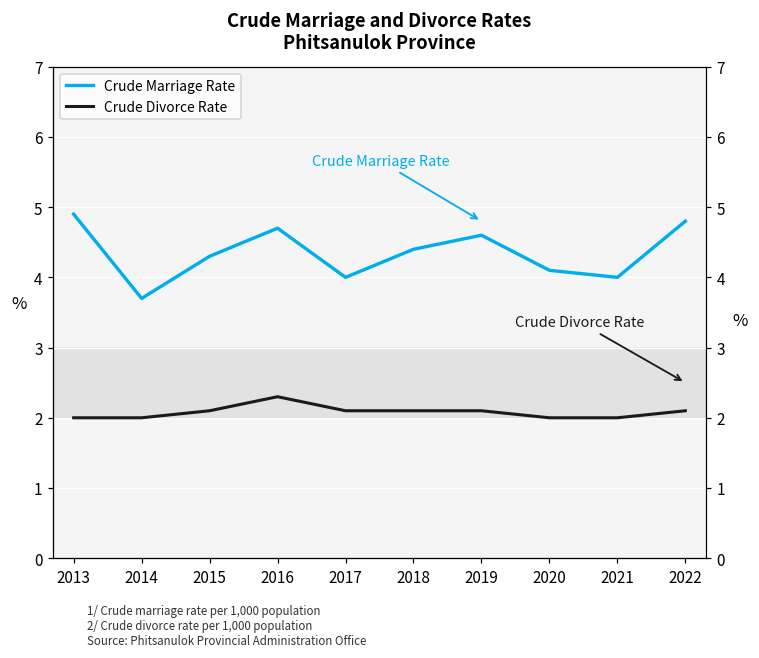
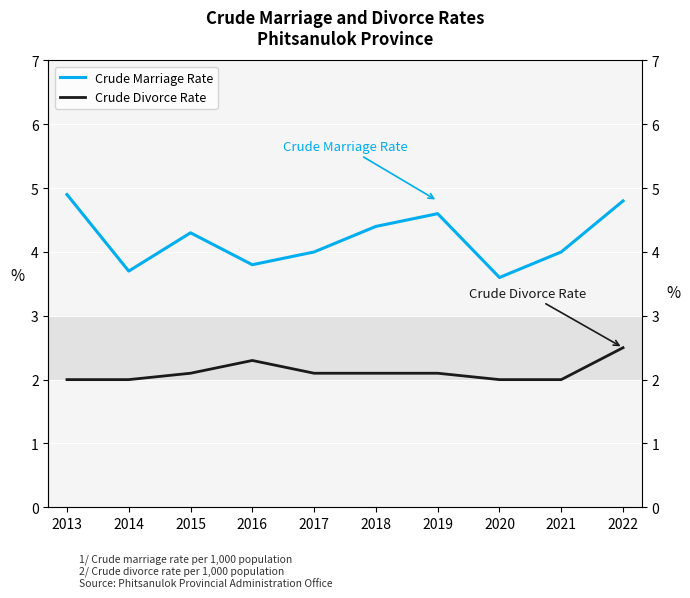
Crude Marriage Rate, 2016: 4.7 -> 3.8
Crude Marriage Rate, 2020: 4.1 -> 3.6
Crude Divorce Rate, 2022: 2.1 -> 2.5
